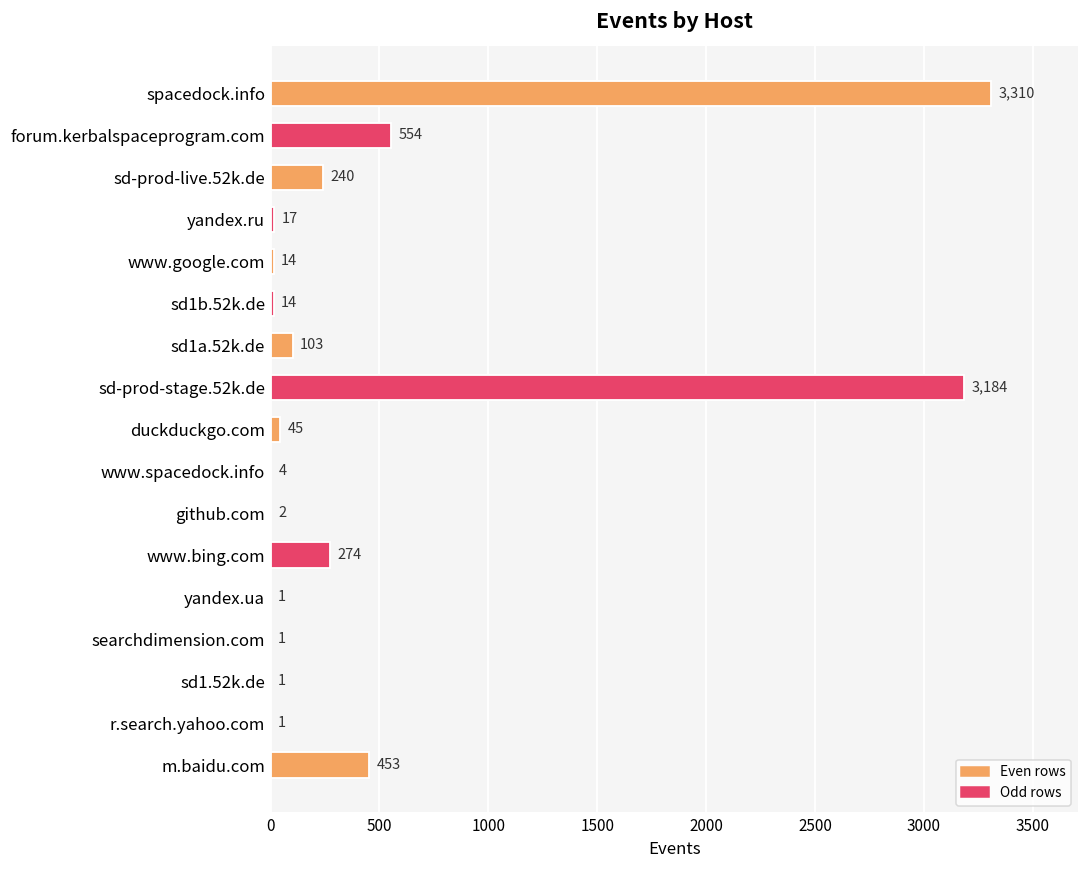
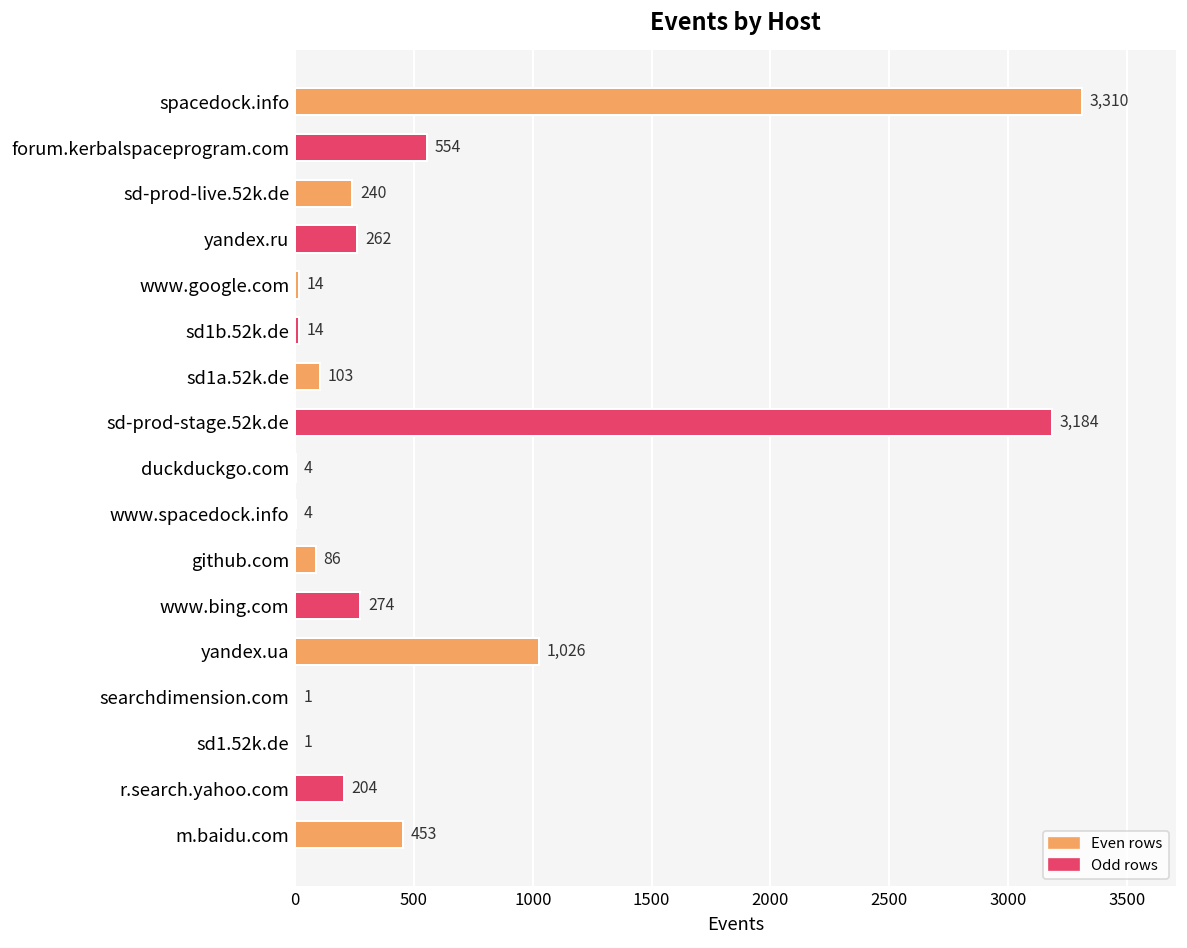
yandex.ru: 17 -> 262
duckduckgo.com: 45 -> 4
github.com: 2 -> 86
yandex.ua: 1 -> 1,026
r.search.yahoo.com: 1 -> 204
